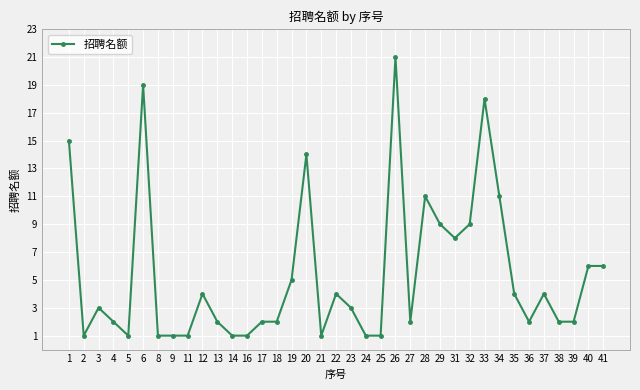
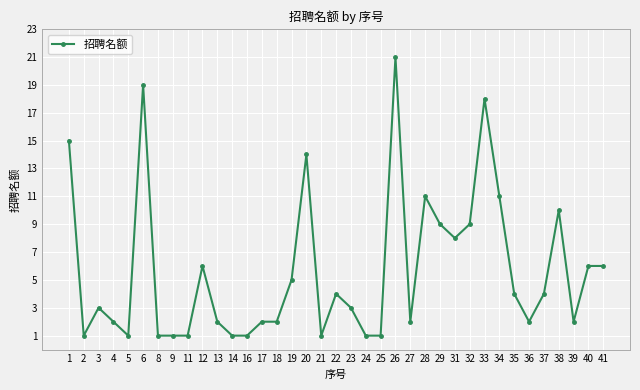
12: 4 -> 6
38: 2 -> 10
